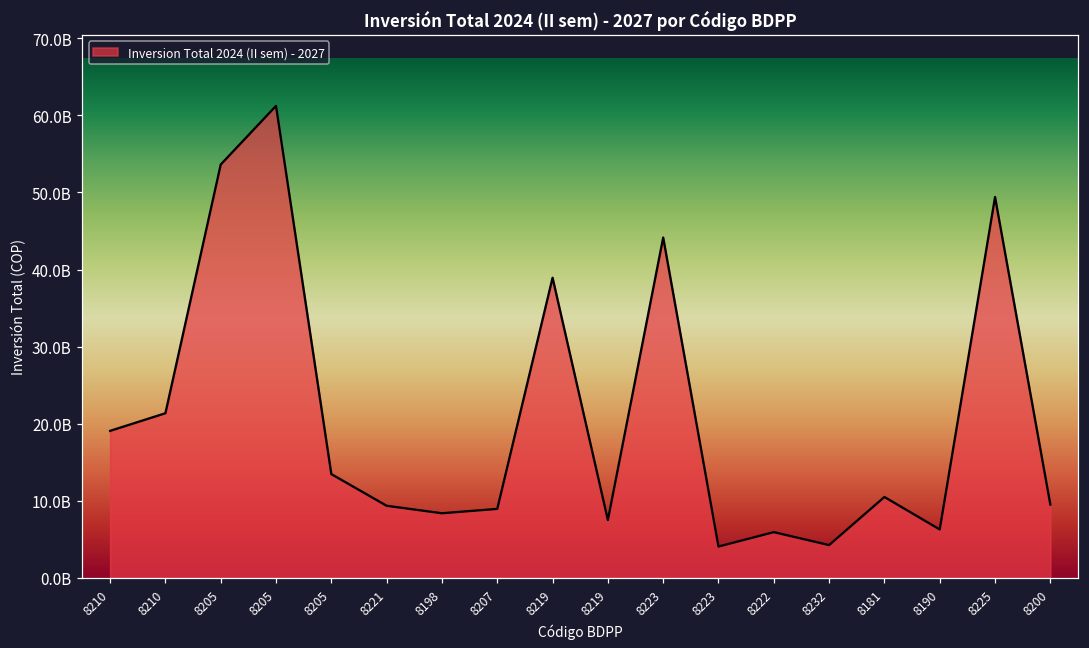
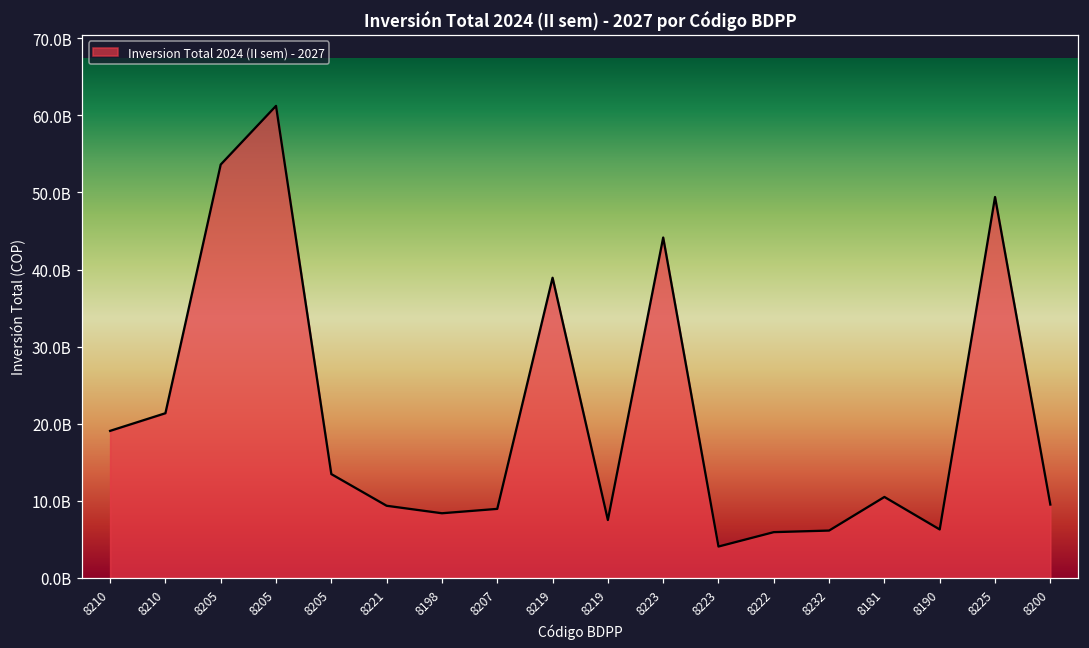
8232: 4000000000 -> 6000000000
